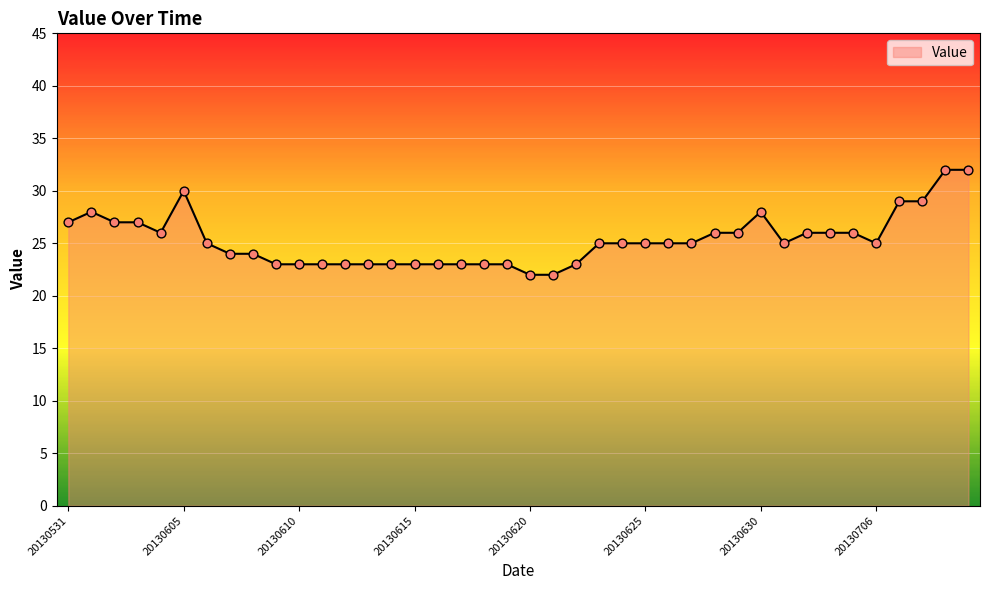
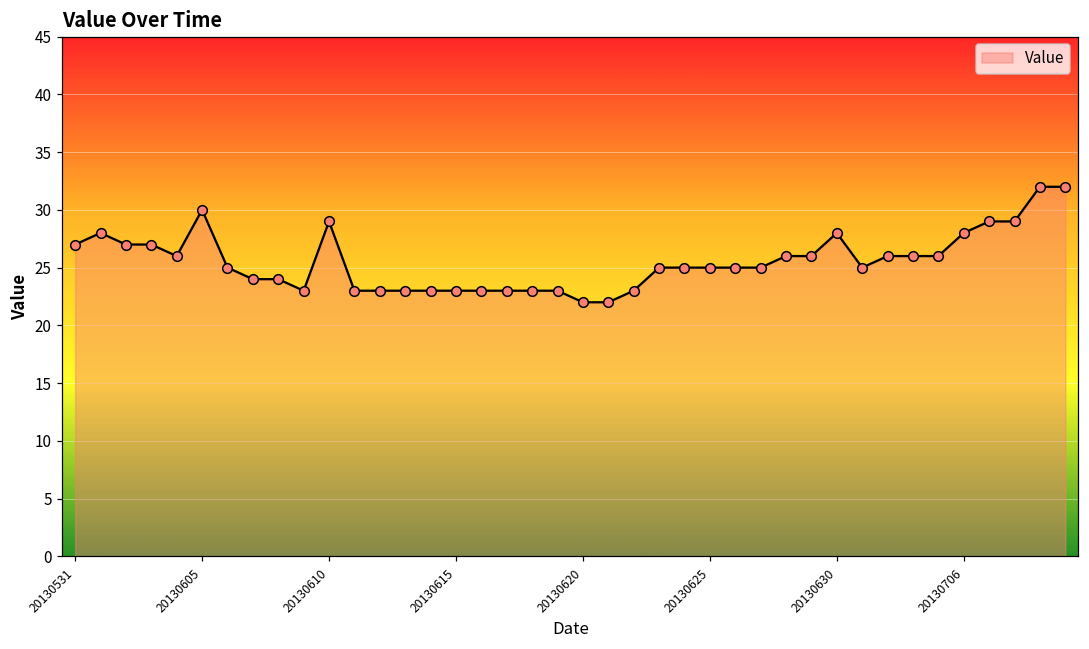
20130610: 23 -> 29
20130706: 25 -> 28
